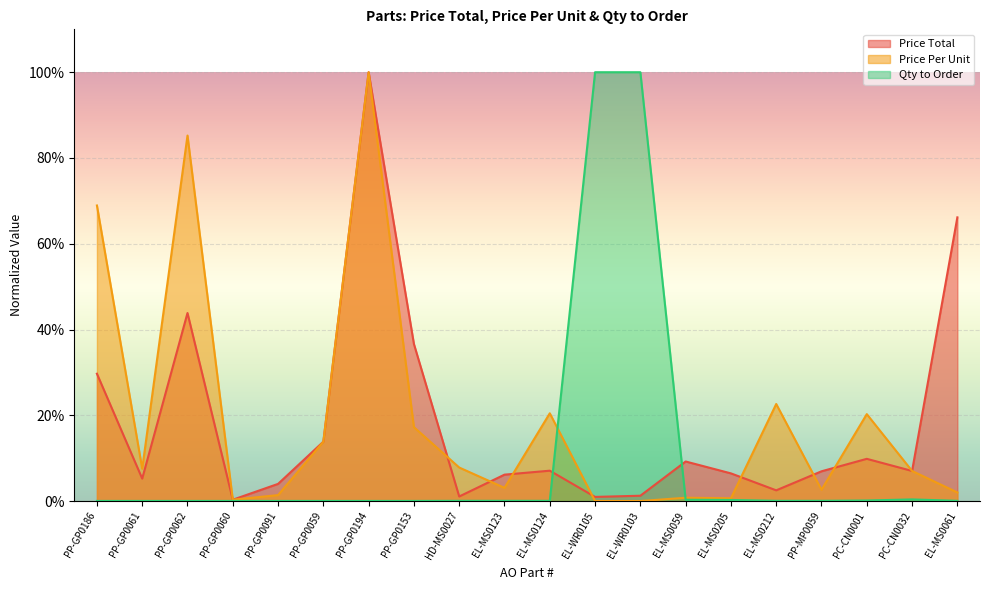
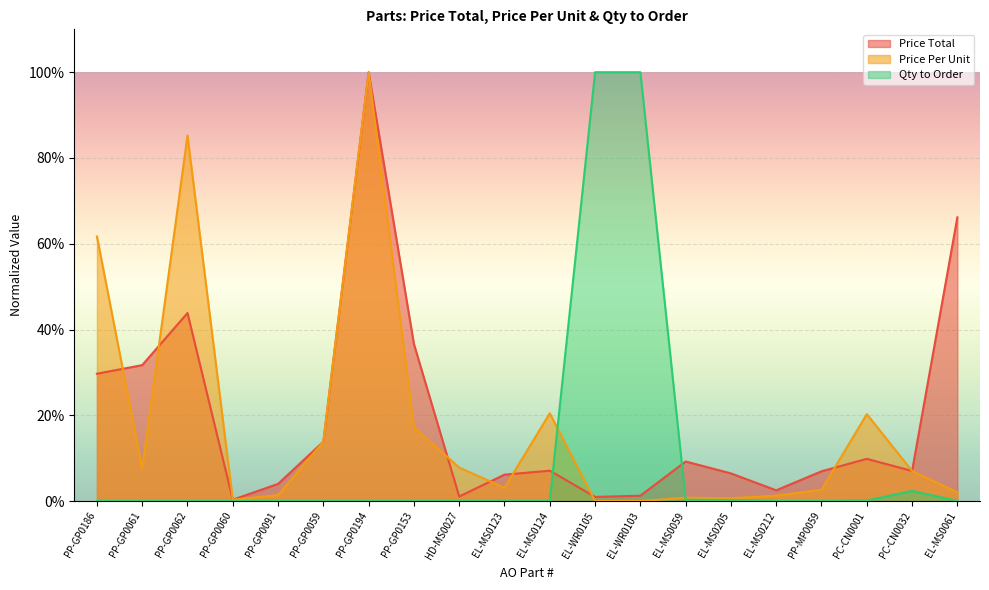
Price Per Unit, PP-GP0186: 69% -> 62%
Price Total, PP-GP0061: 5% -> 32%
Price Per Unit, EL-MS0212: 23% -> 1%
Qty to Order, PC-CN0032: 0% -> 2%
